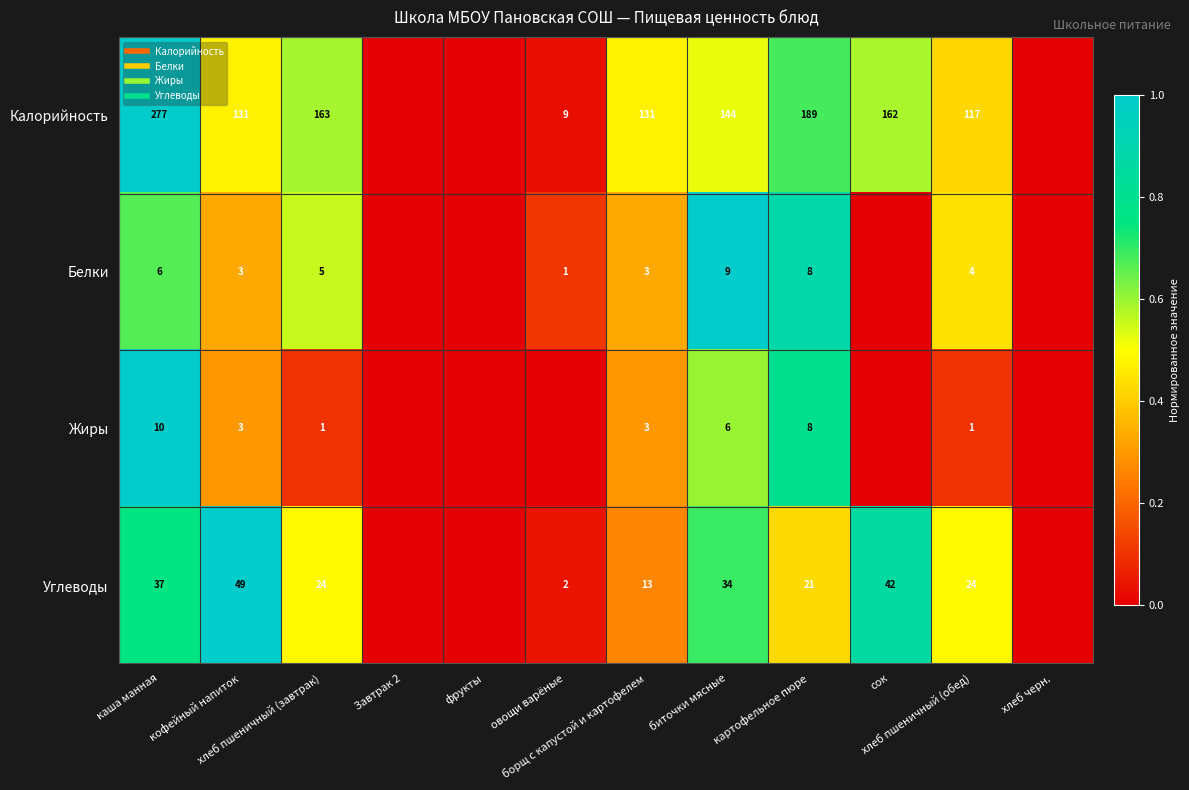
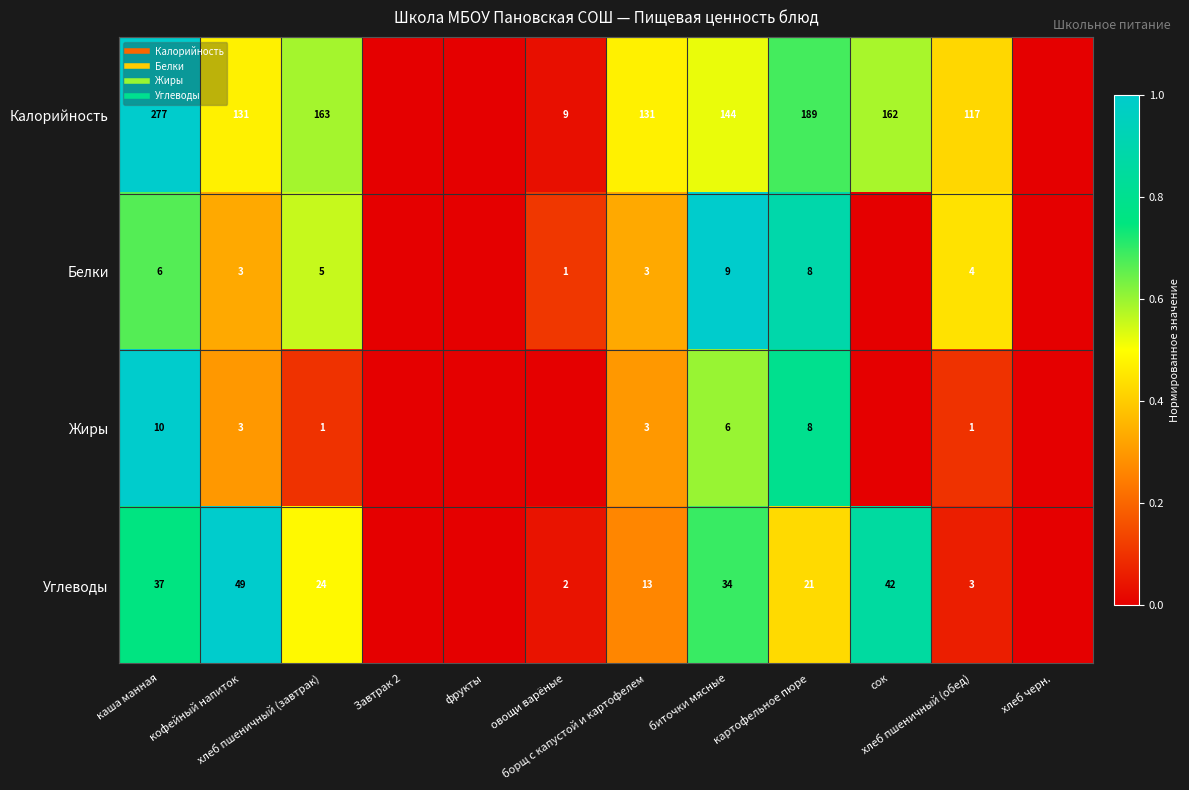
Углеводы, хлеб пшеничный (обед): 24 -> 3
